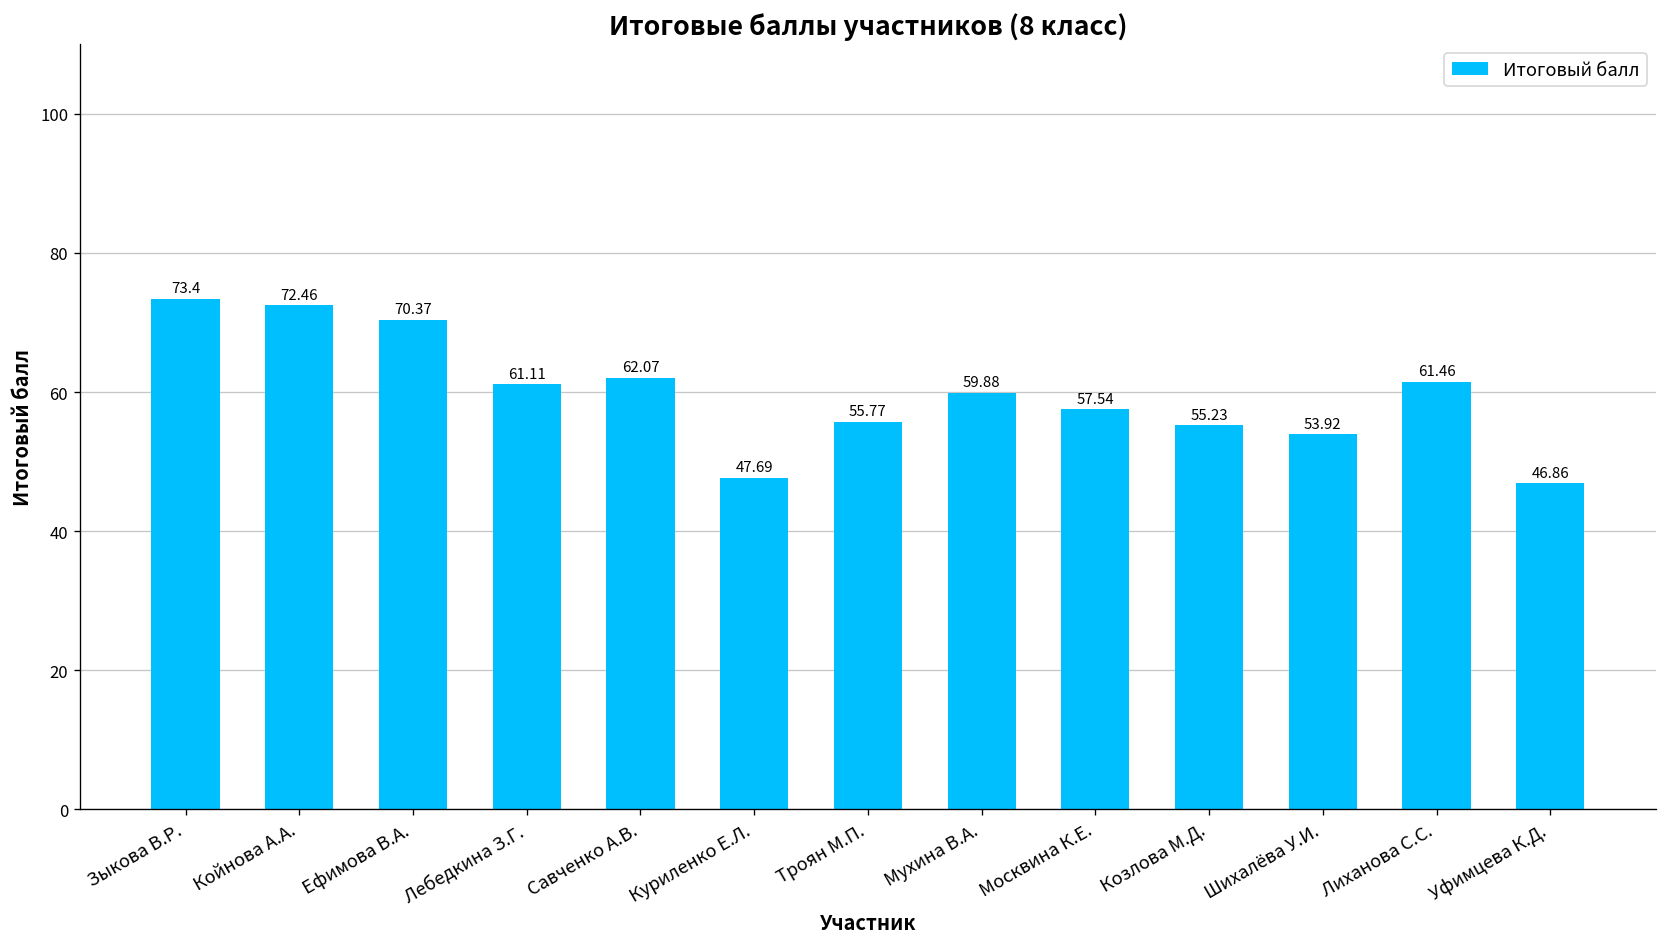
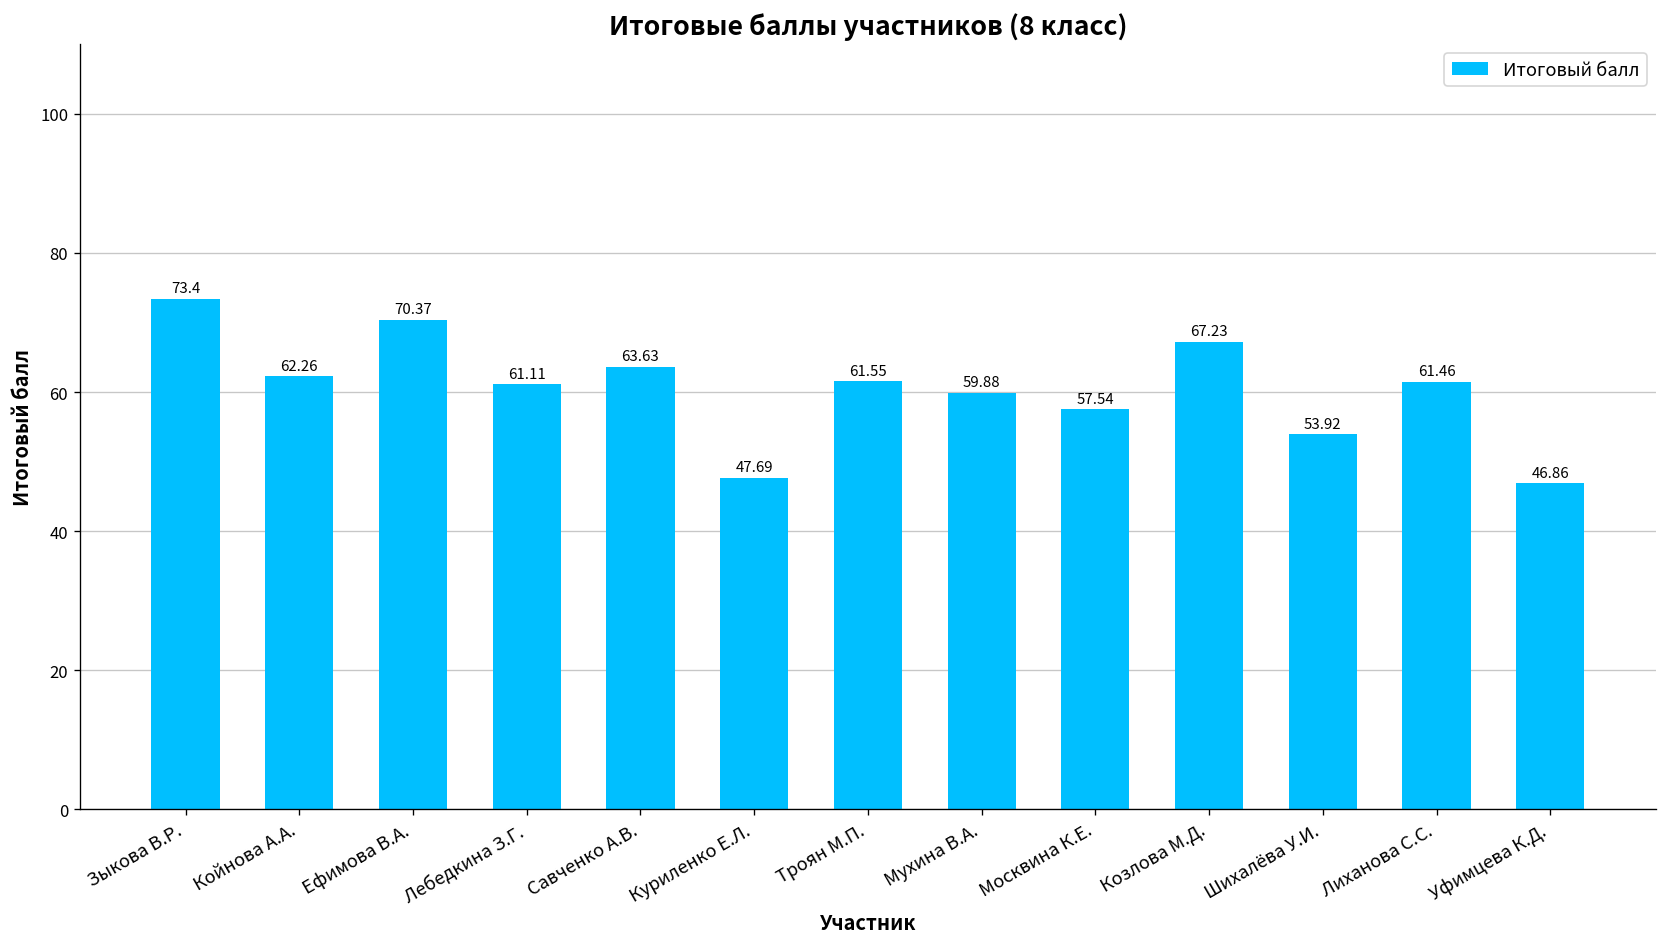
Койнова А.А.: 72.46 -> 62.26
Савченко А.В.: 62.07 -> 63.63
Троян М.П.: 55.77 -> 61.55
Козлова М.Д.: 55.23 -> 67.23
